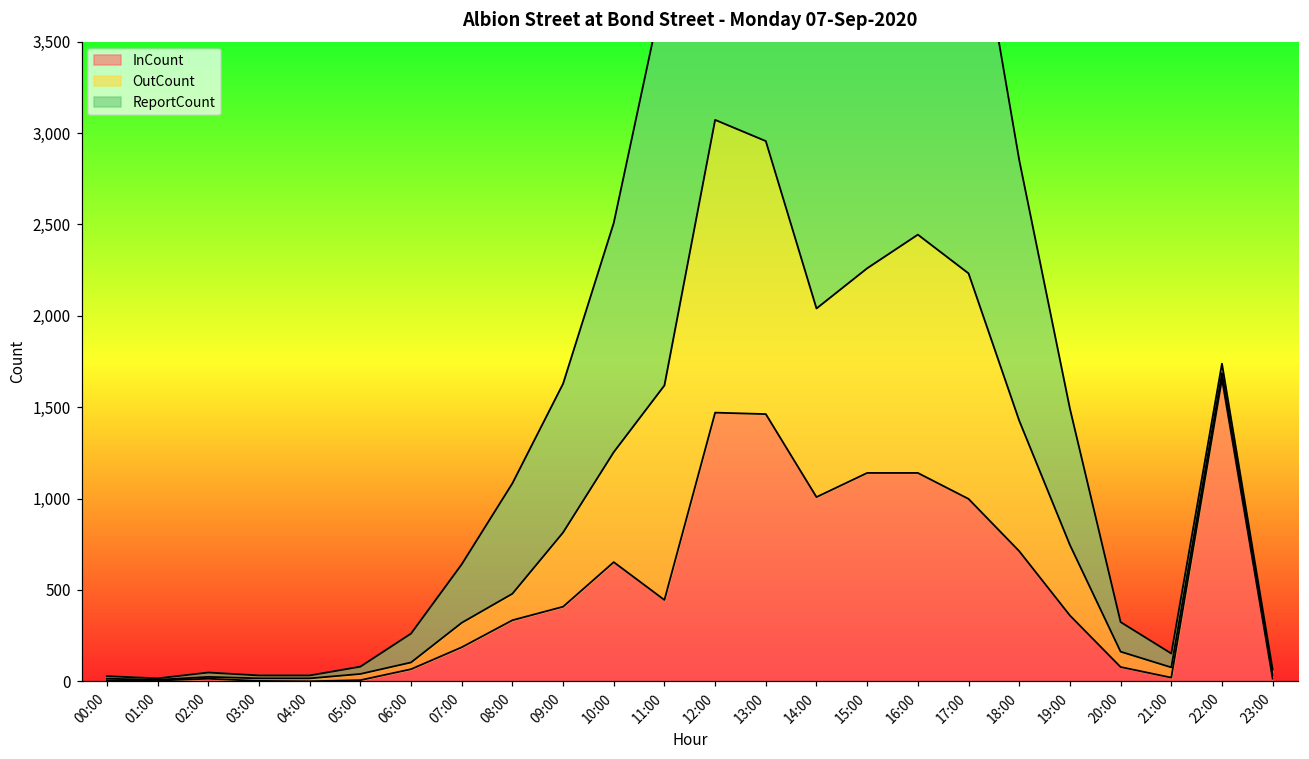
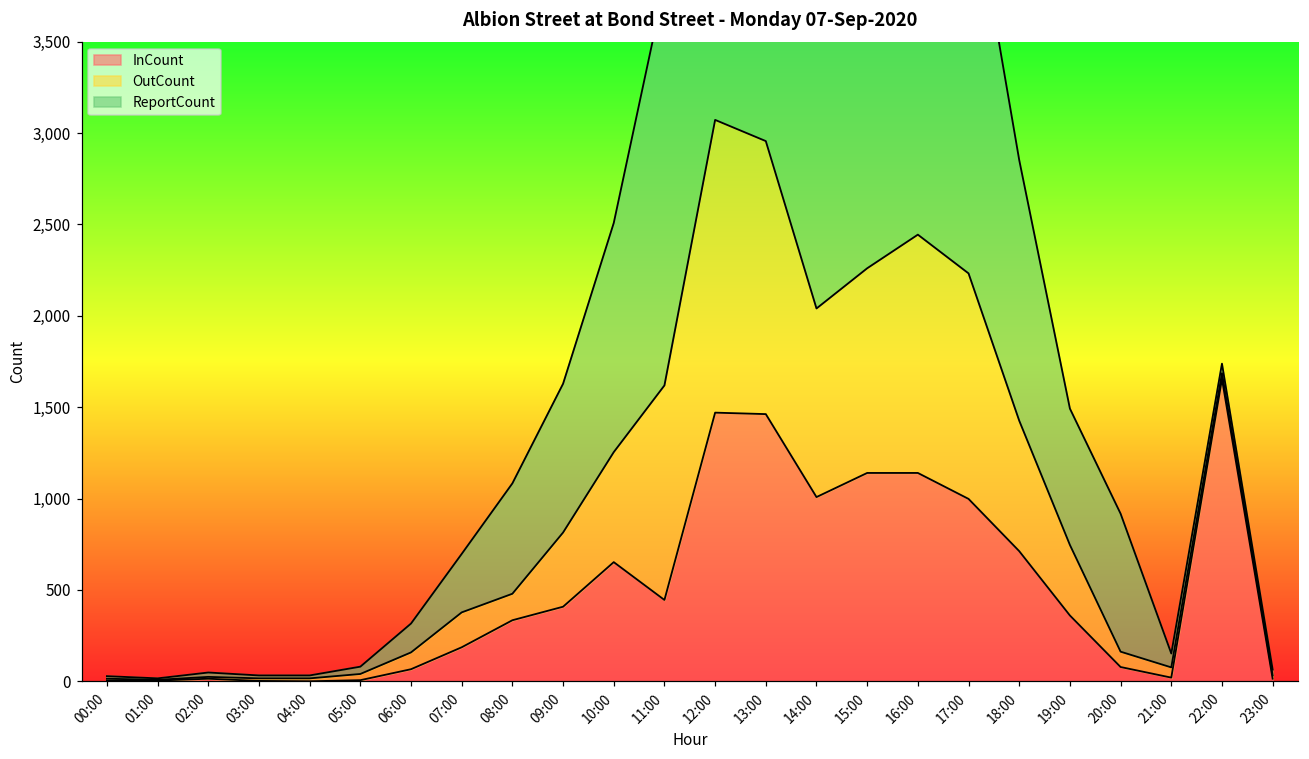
OutCount, 06:00: 40 -> 90
OutCount, 07:00: 130 -> 190
ReportCount, 20:00: 160 -> 760
